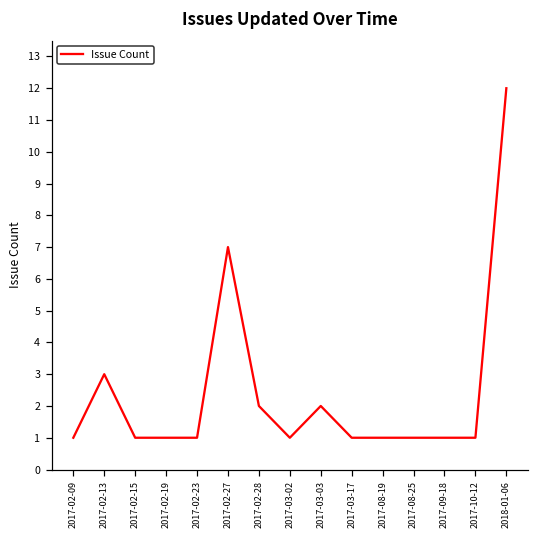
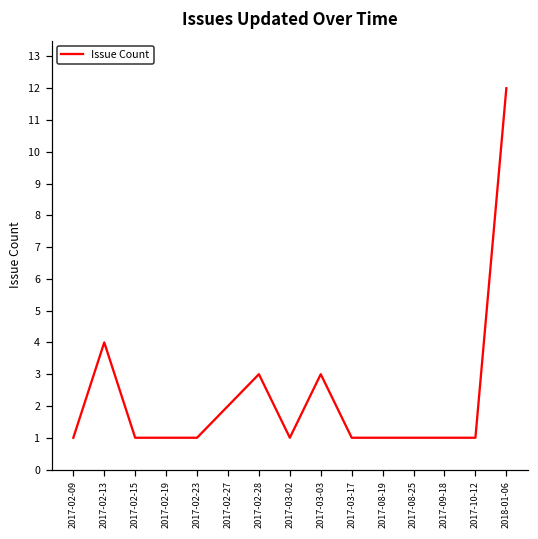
2017-02-13: 3 -> 4
2017-02-27: 7 -> 2
2017-02-28: 2 -> 3
2017-03-03: 2 -> 3
